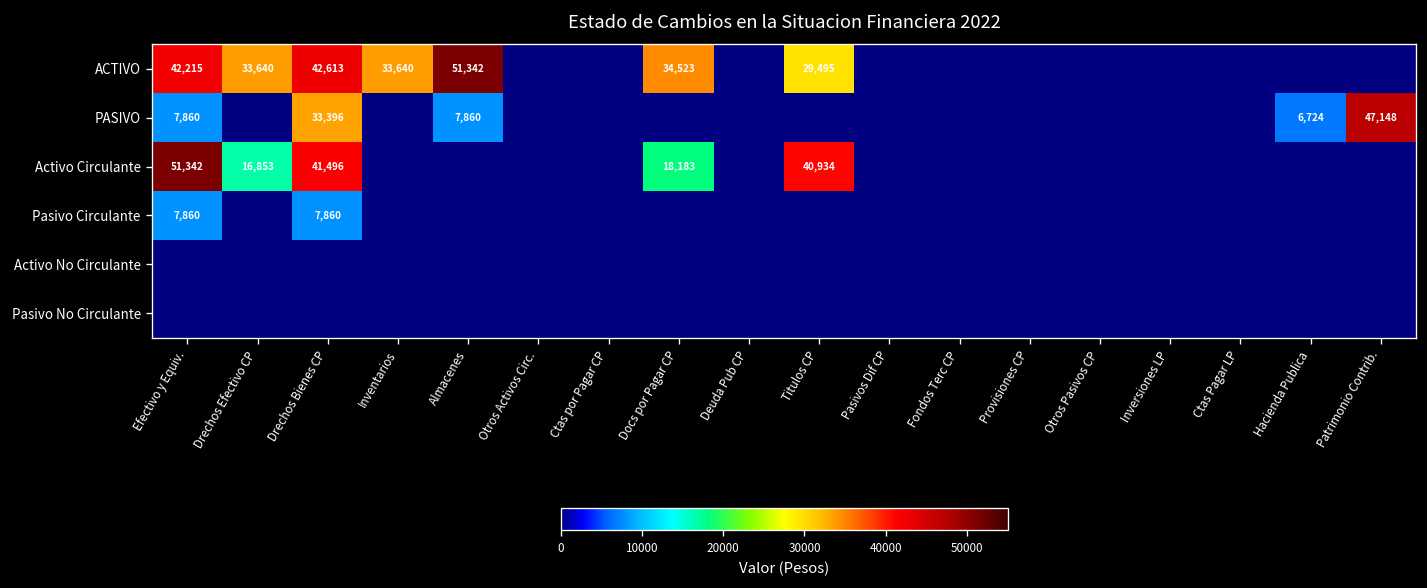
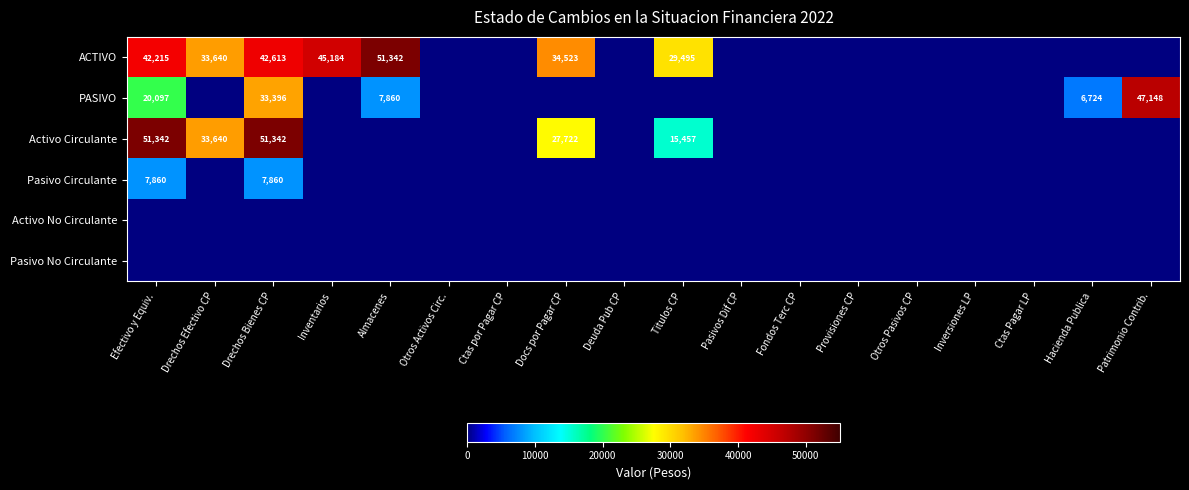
ACTIVO, Inventarios: 33,640 -> 45,184
PASIVO, Efectivo y Equiv.: 7,860 -> 20,097
Activo Circulante, Drechos Efectivo CP: 16,853 -> 33,640
Activo Circulante, Drechos Bienes CP: 41,496 -> 51,342
Activo Circulante, Docs por Pagar CP: 18,183 -> 27,722
Activo Circulante, Titulos CP: 40,934 -> 15,457
